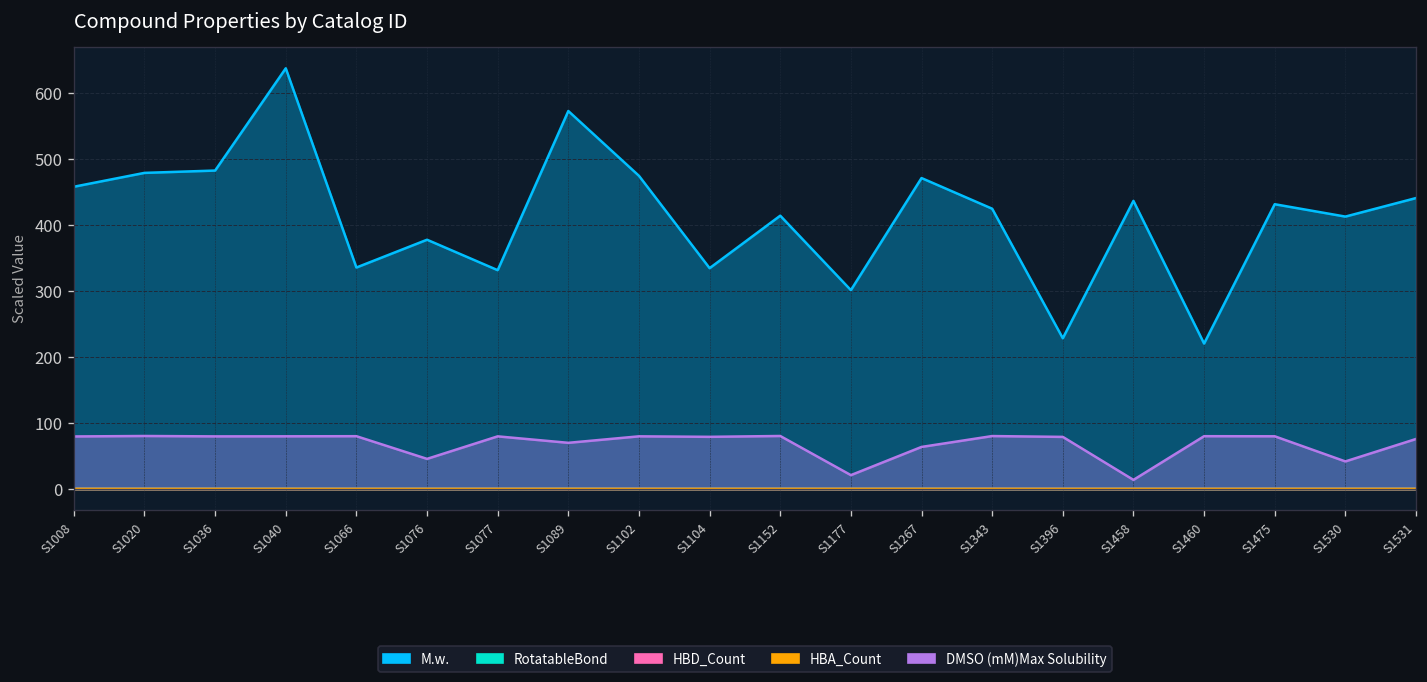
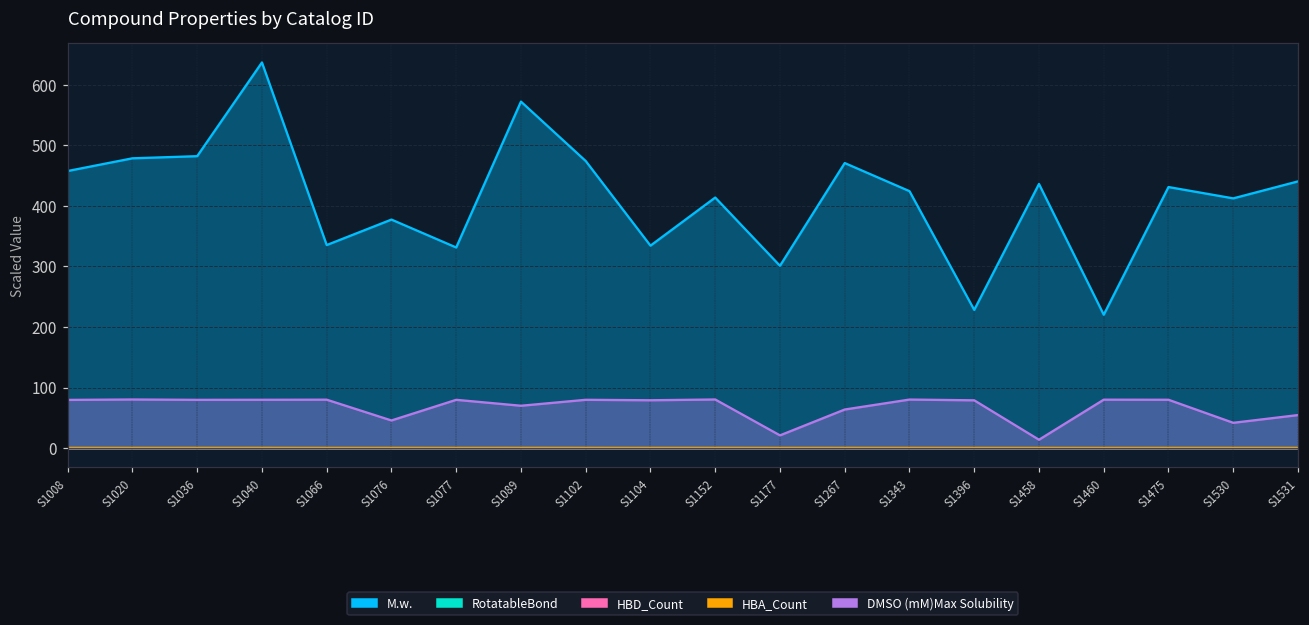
DMSO (mM)Max Solubility, S1531: 80 -> 50
